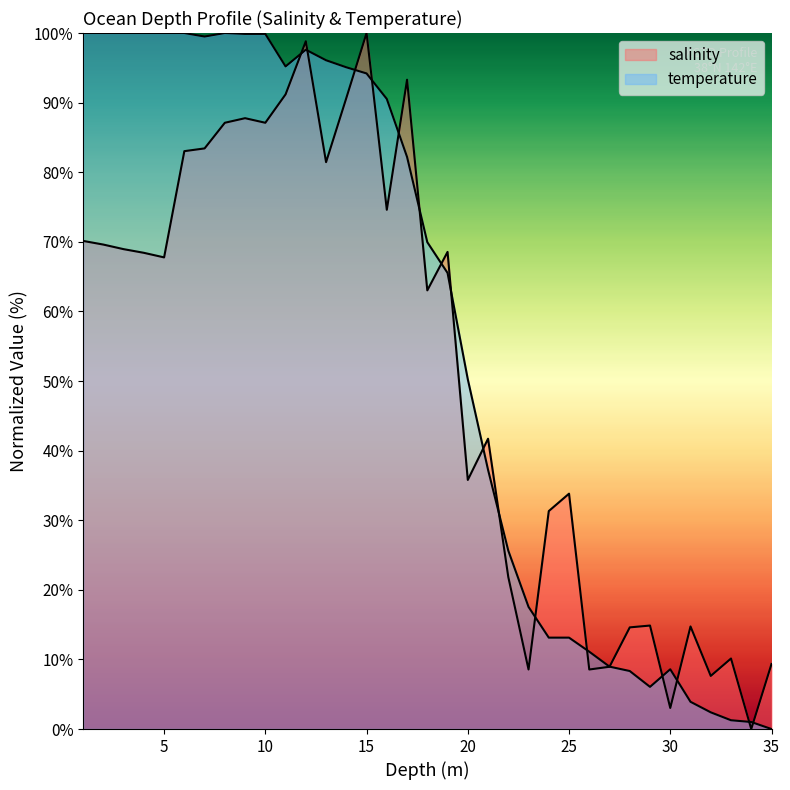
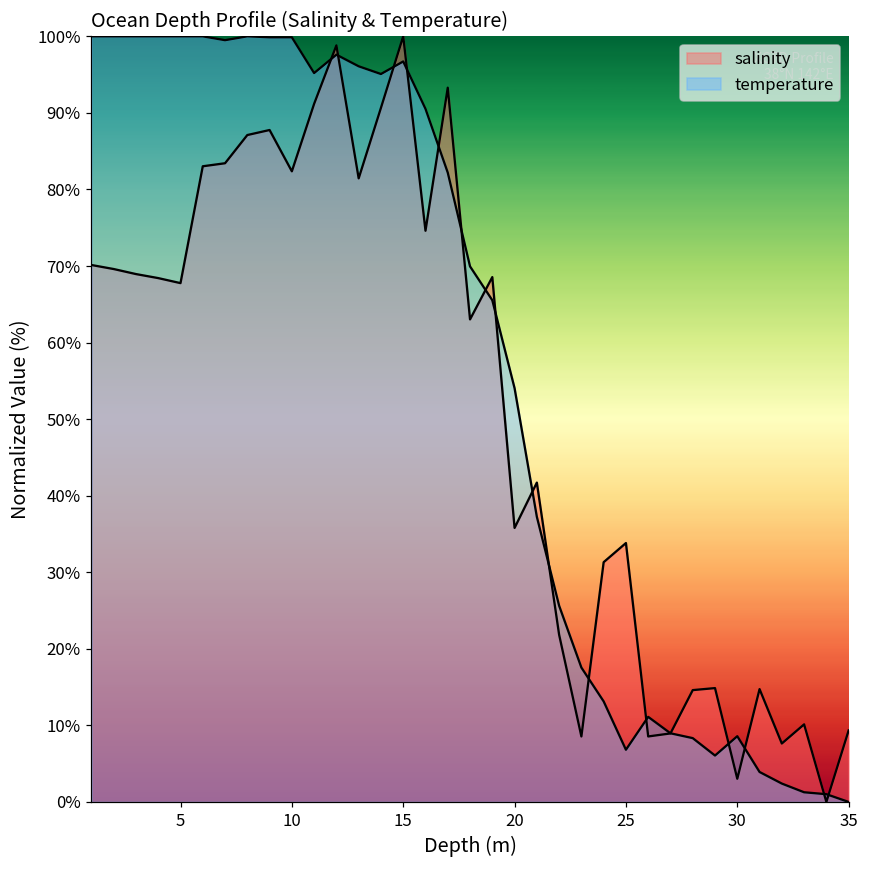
salinity, 10: 87% -> 82%
temperature, 15: 94% -> 97%
temperature, 20: 50% -> 54%
temperature, 25: 13% -> 7%
